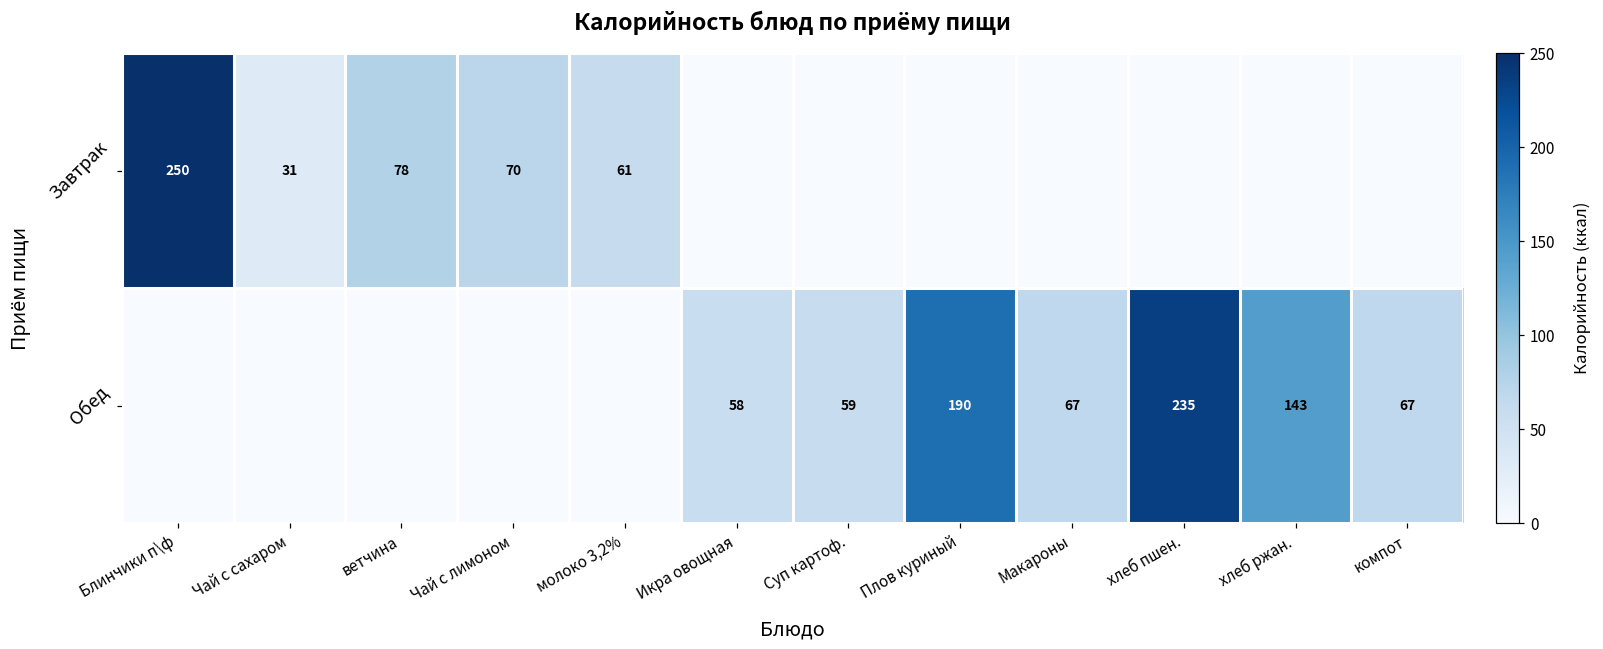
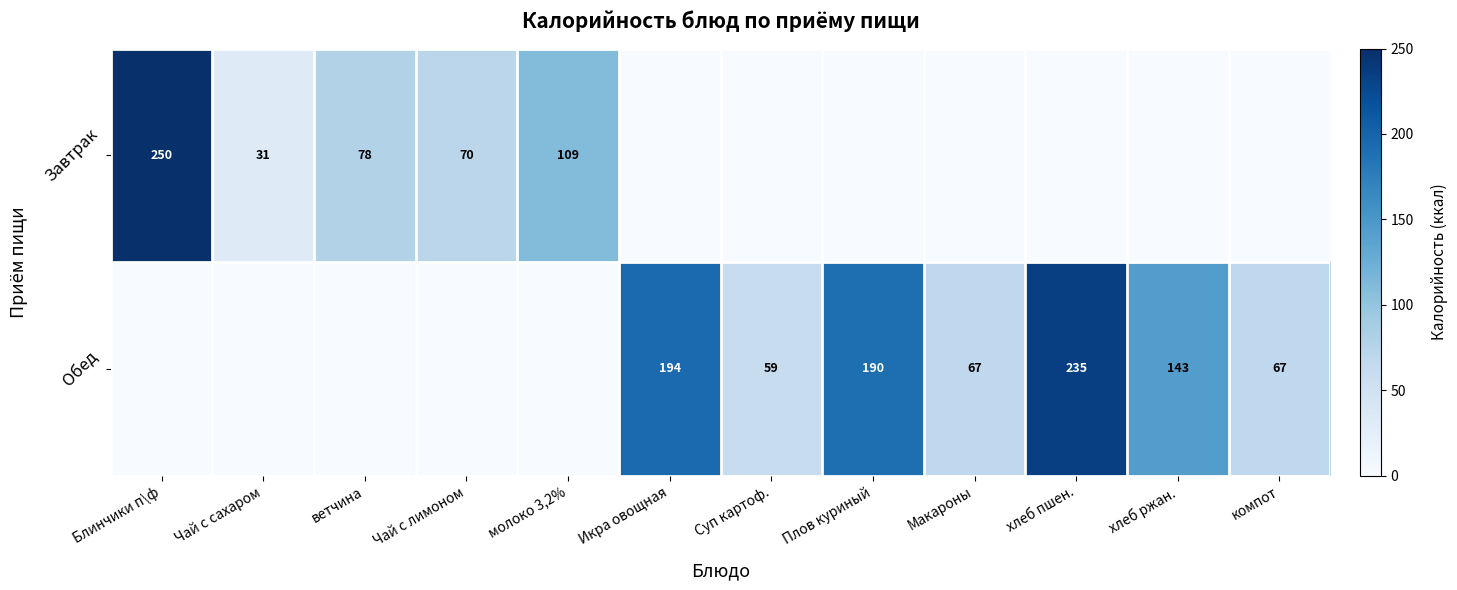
Завтрак, молоко 3,2%: 61 -> 109
Обед, Икра овощная: 58 -> 194
